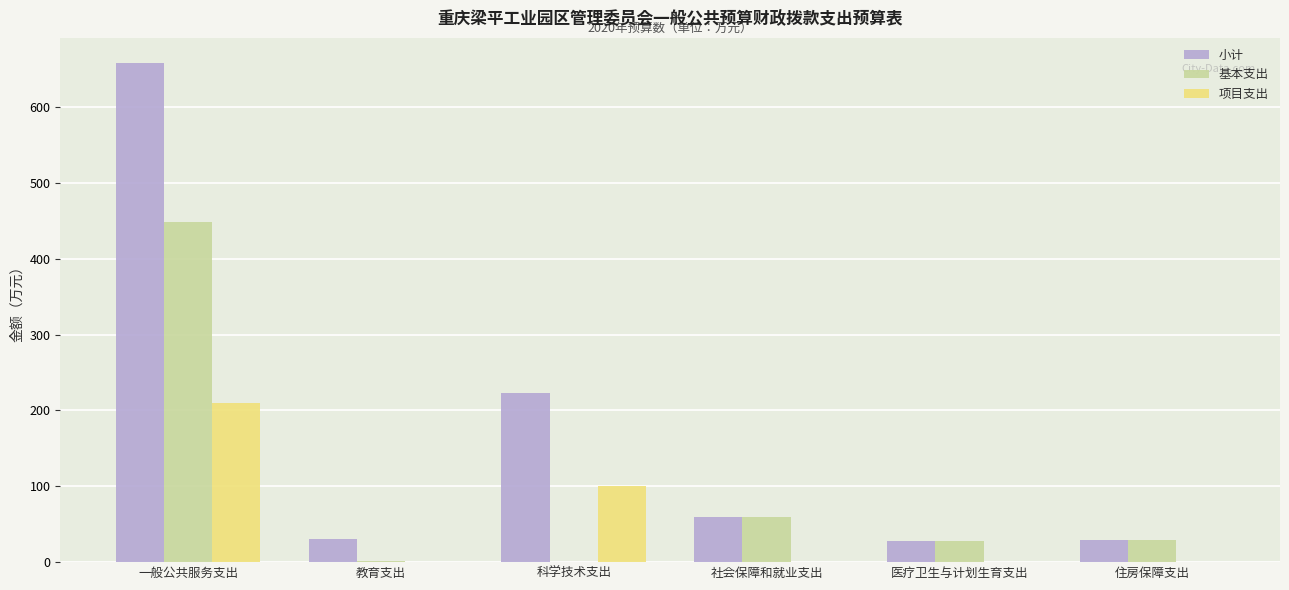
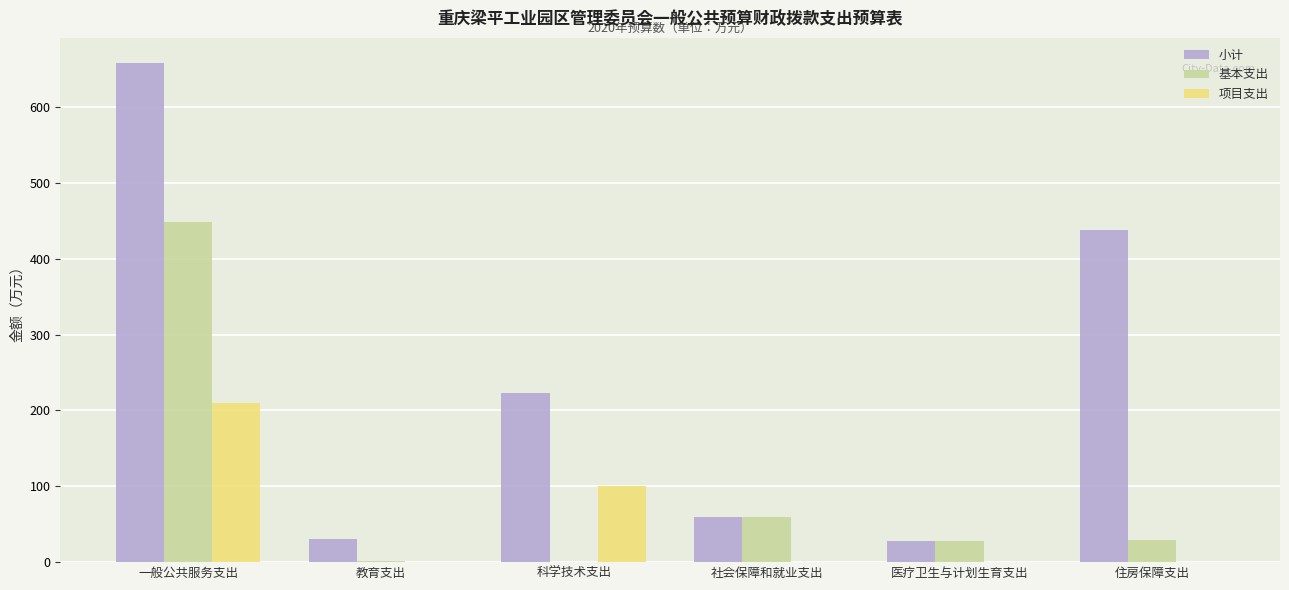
小计, 住房保障支出: 30 -> 440
